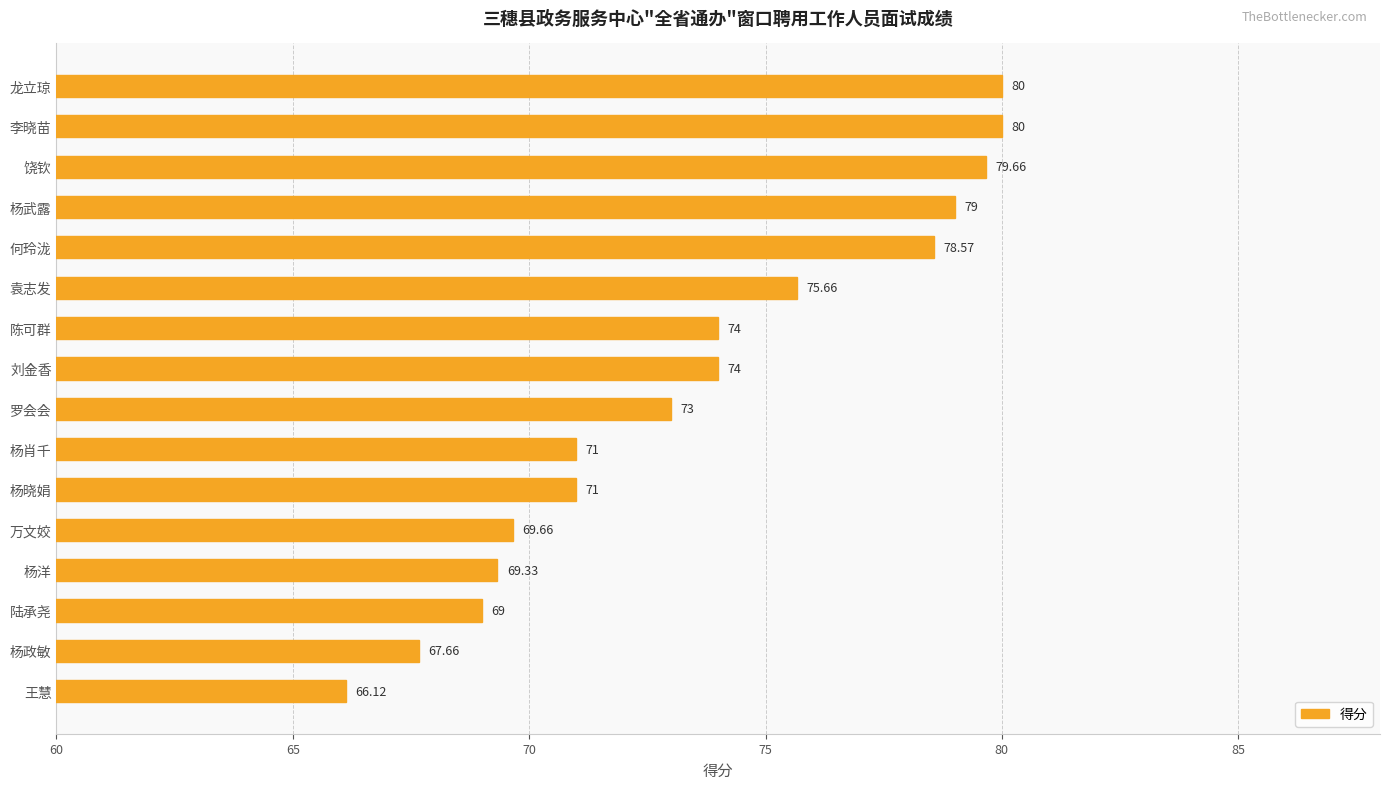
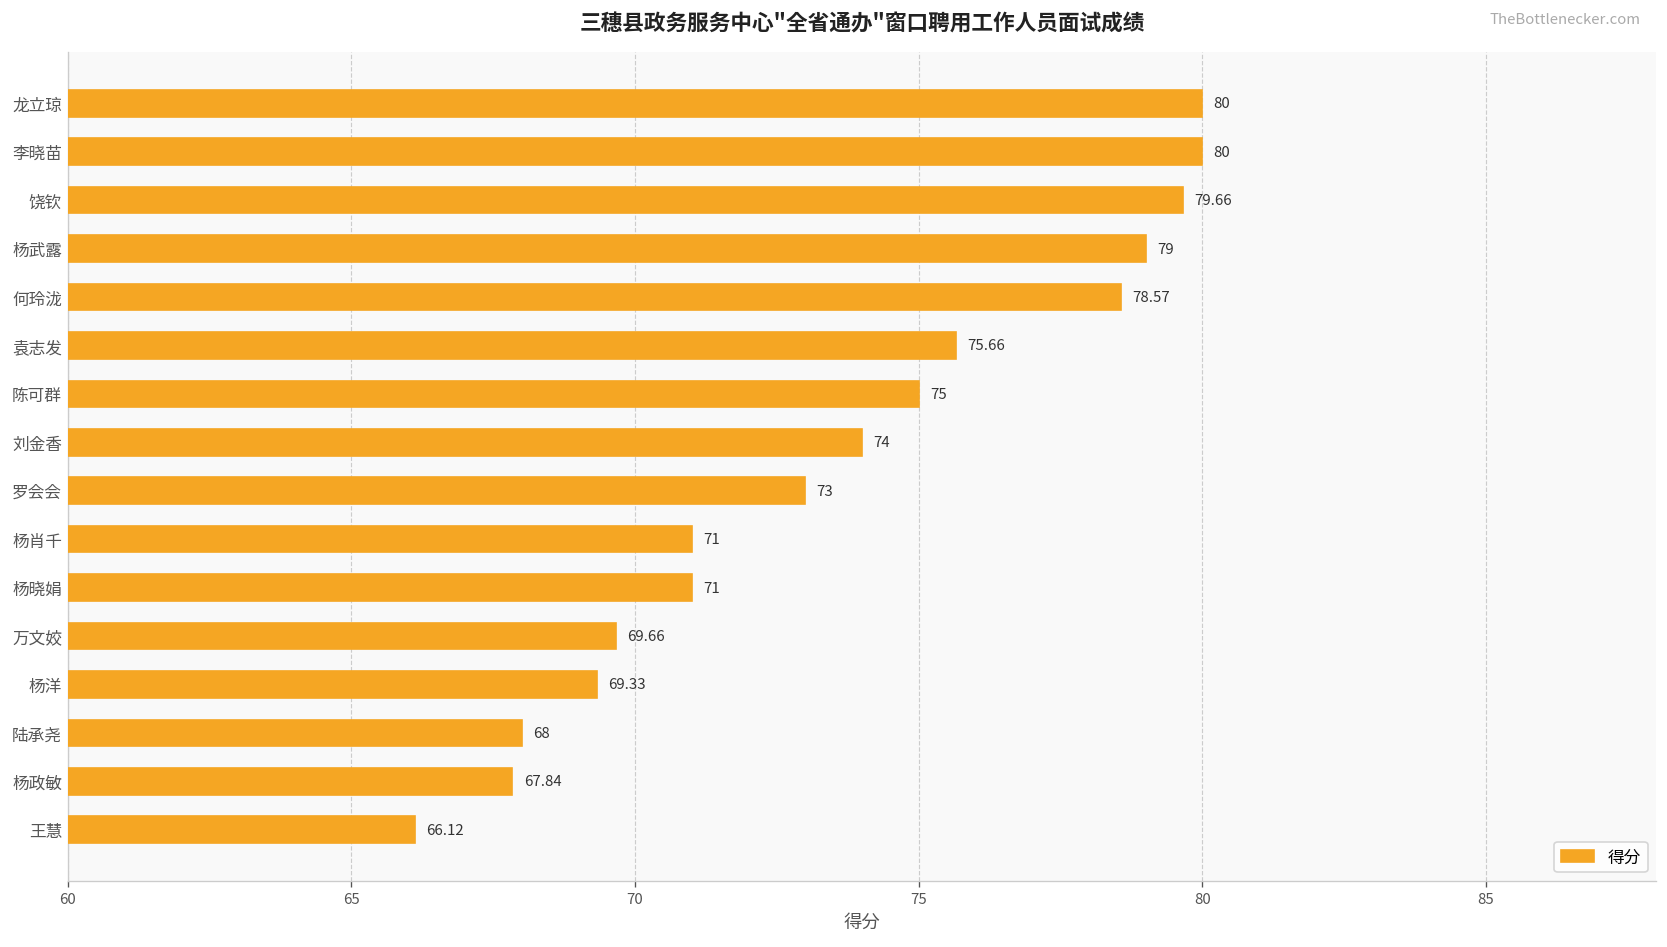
陈可群: 74 -> 75
陆承尧: 69 -> 68
杨政敏: 67.66 -> 67.84
